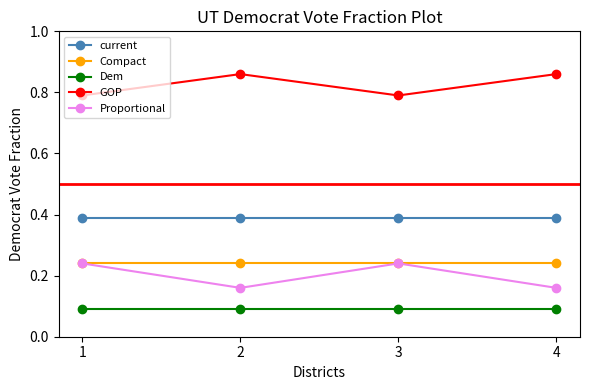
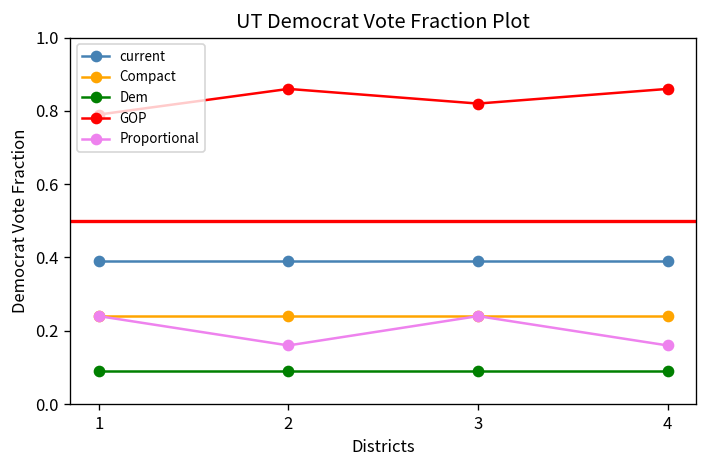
GOP, 3: 0.79 -> 0.82
